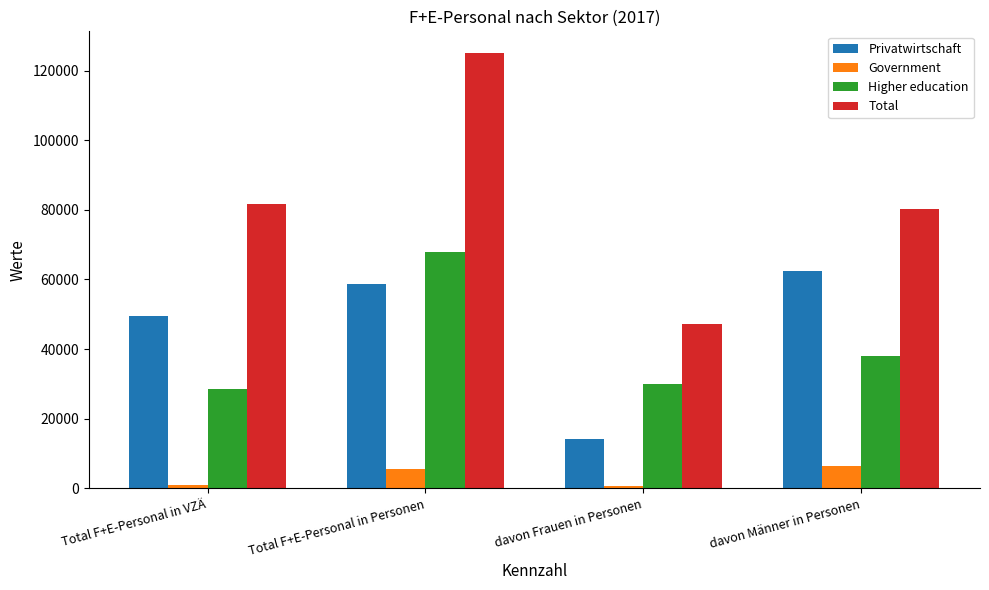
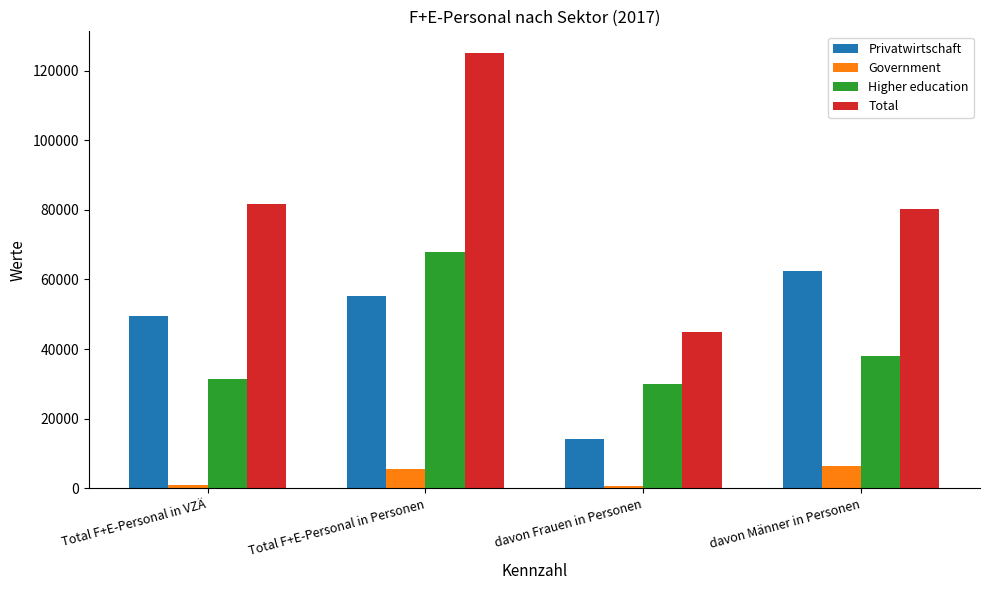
Higher education, Total F+E-Personal in VZÄ: 28000 -> 32000
Privatwirtschaft, Total F+E-Personal in Personen: 59000 -> 55000
Total, davon Frauen in Personen: 47000 -> 45000
